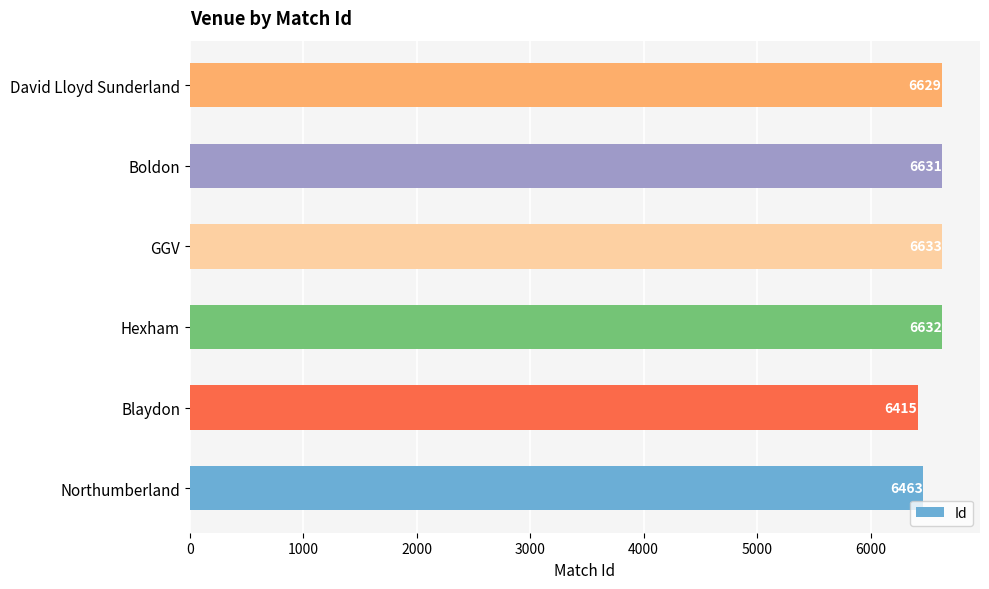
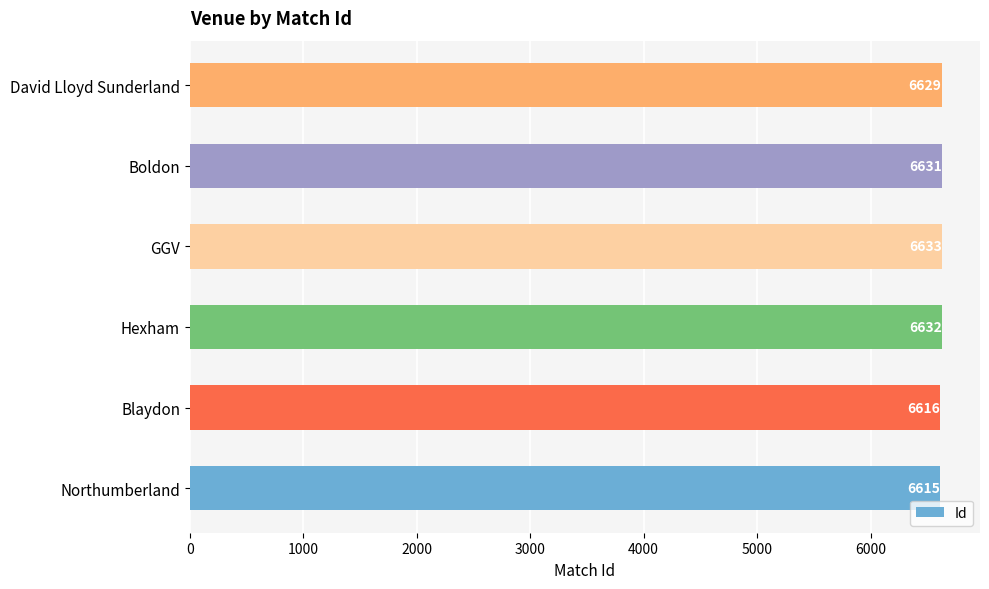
Blaydon: 6415 -> 6616
Northumberland: 6463 -> 6615
